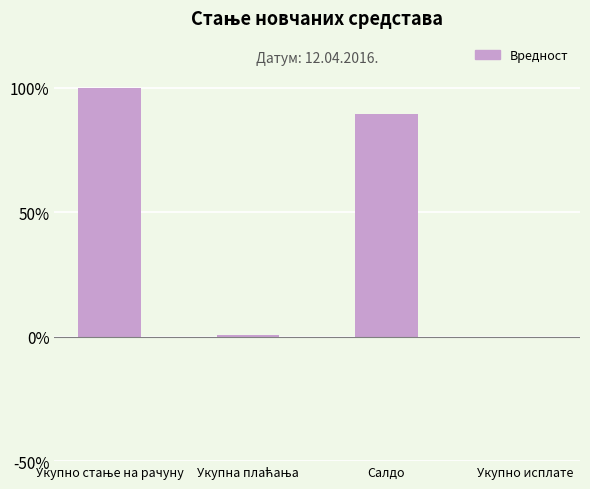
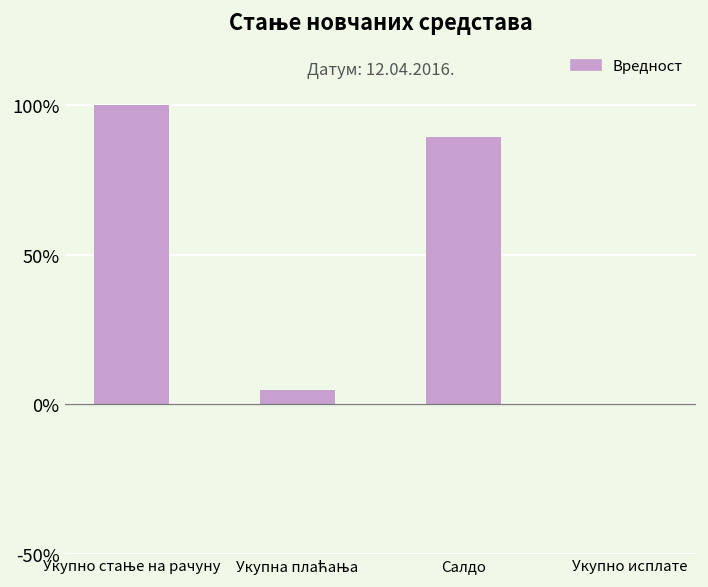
Укупна плаћања: 1% -> 5%
